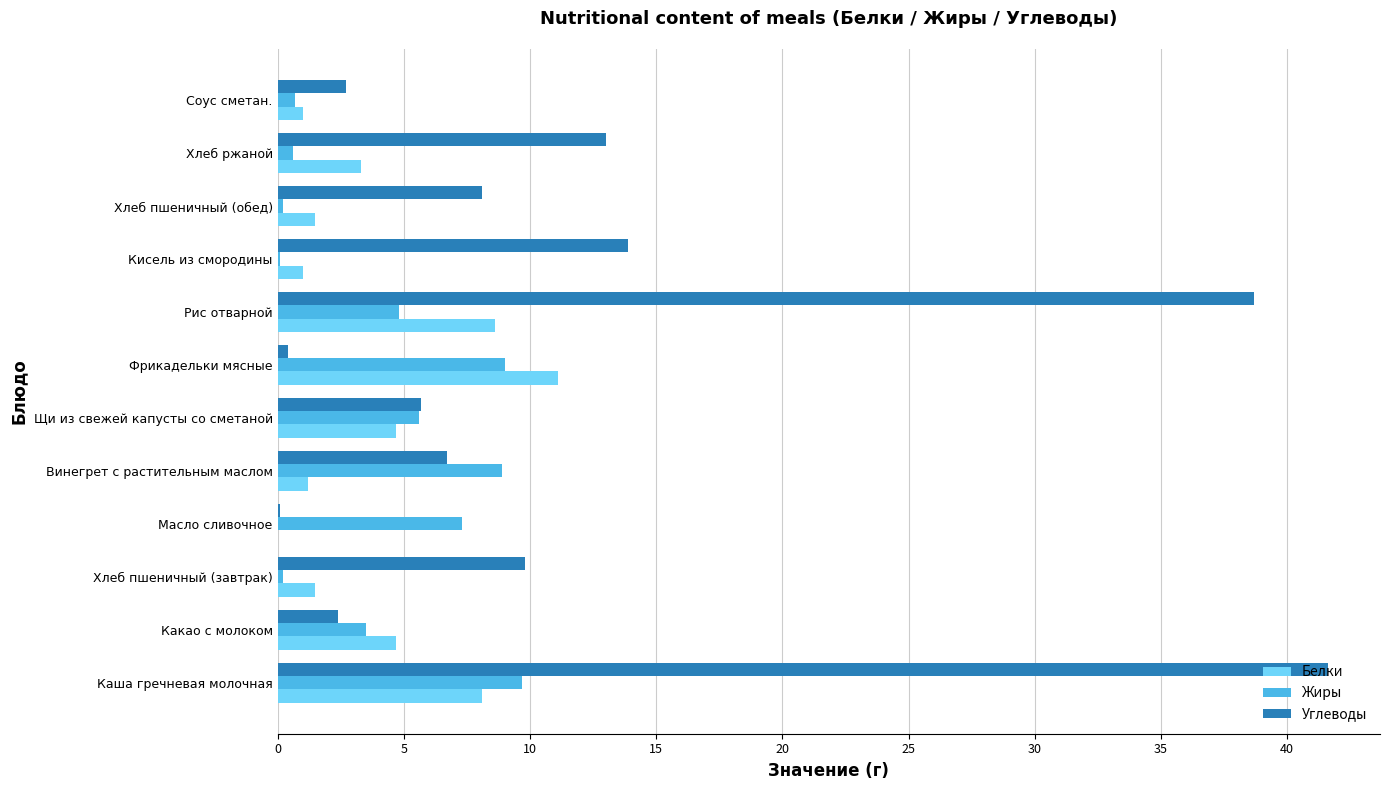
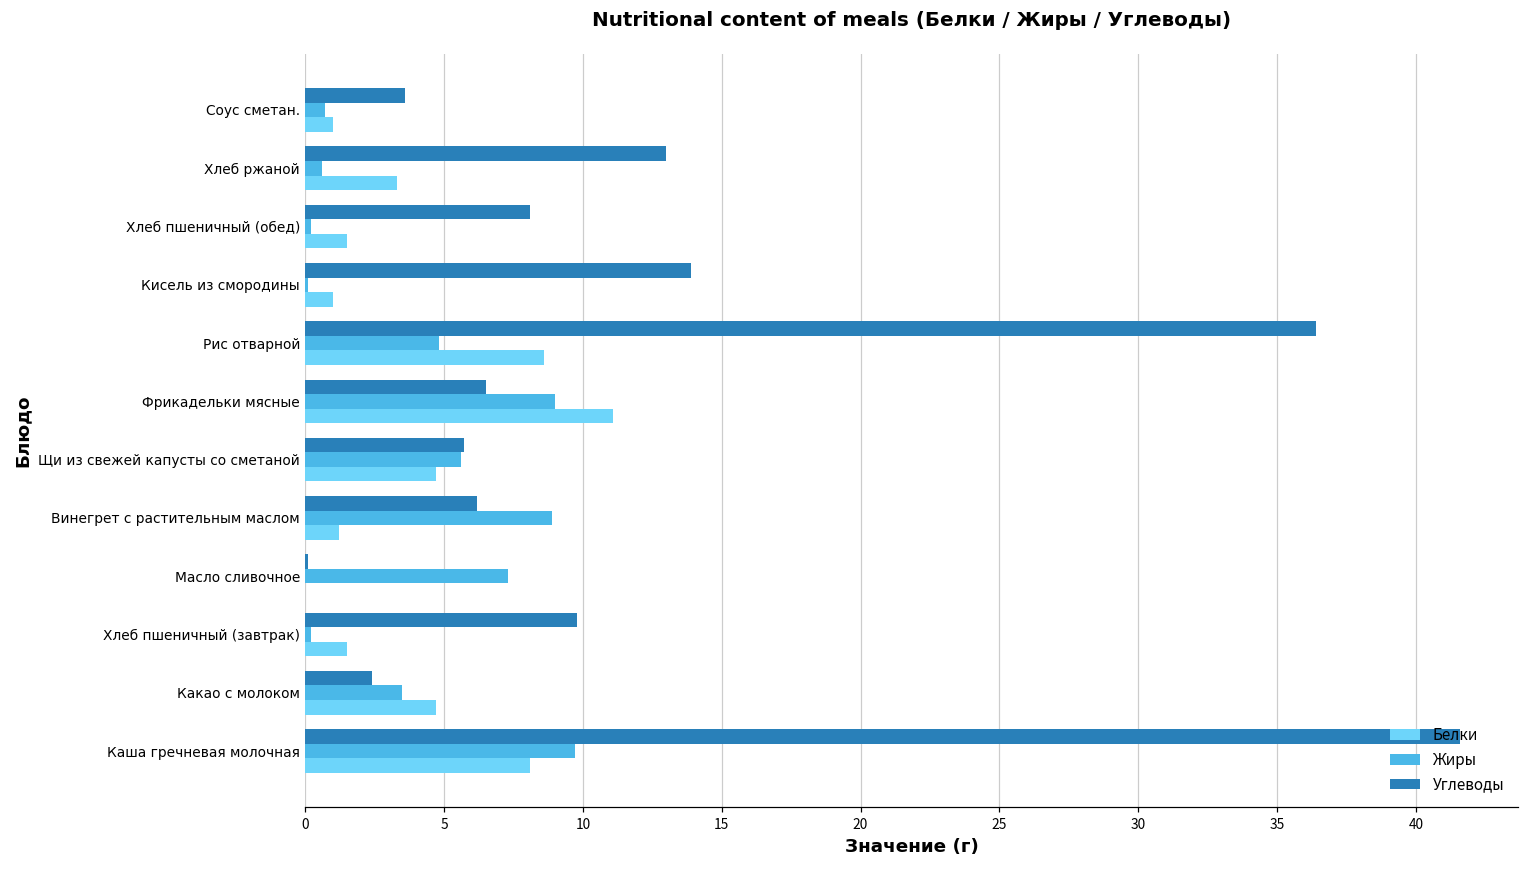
Углеводы, Соус сметан.: 2.7 -> 3.6
Углеводы, Рис отварной: 38.7 -> 36.4
Углеводы, Фрикадельки мясные: 0.4 -> 6.5
Углеводы, Винегрет с растительным маслом: 6.7 -> 6.2
